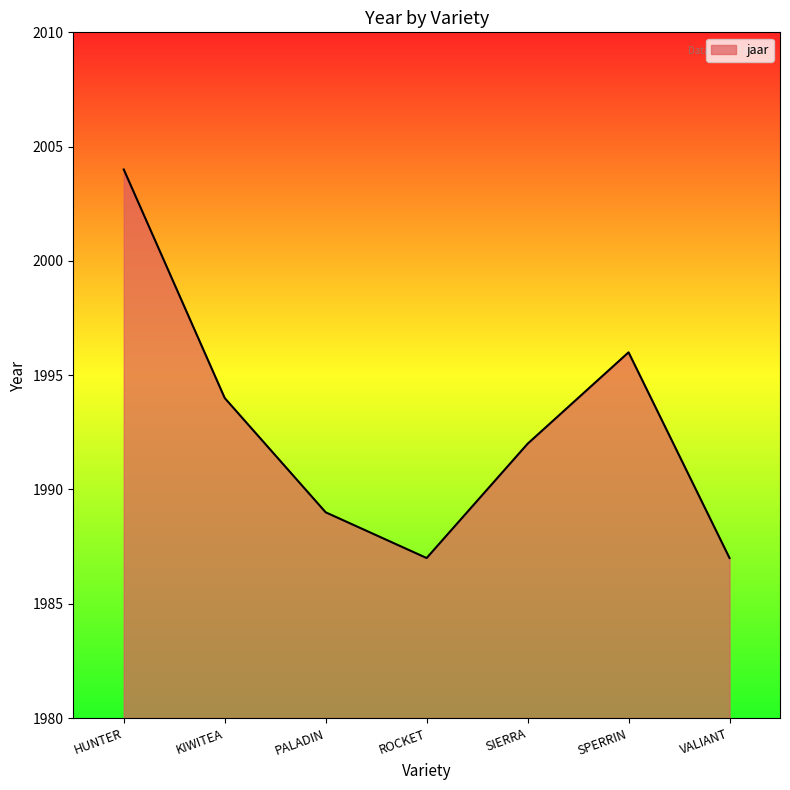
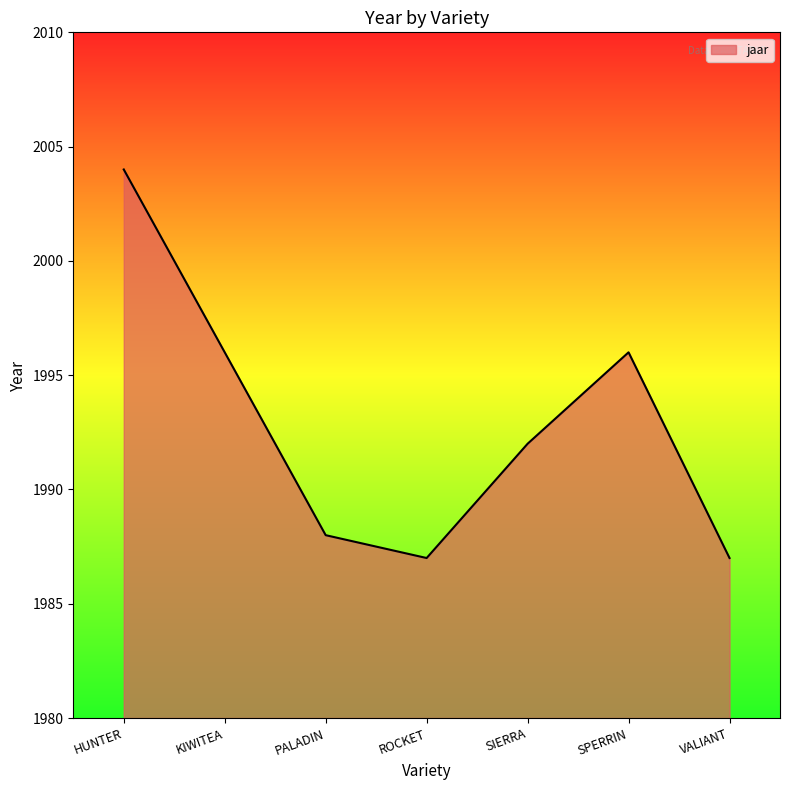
KIWITEA: 1994 -> 1996
PALADIN: 1989 -> 1988
